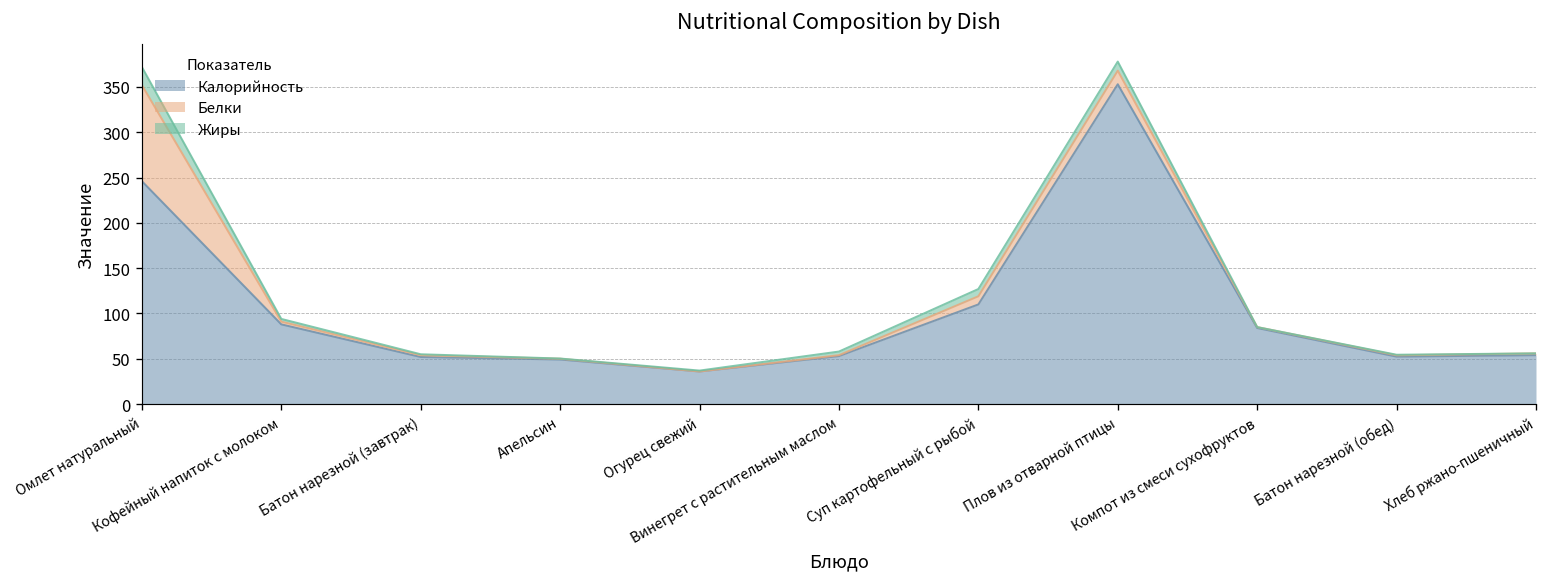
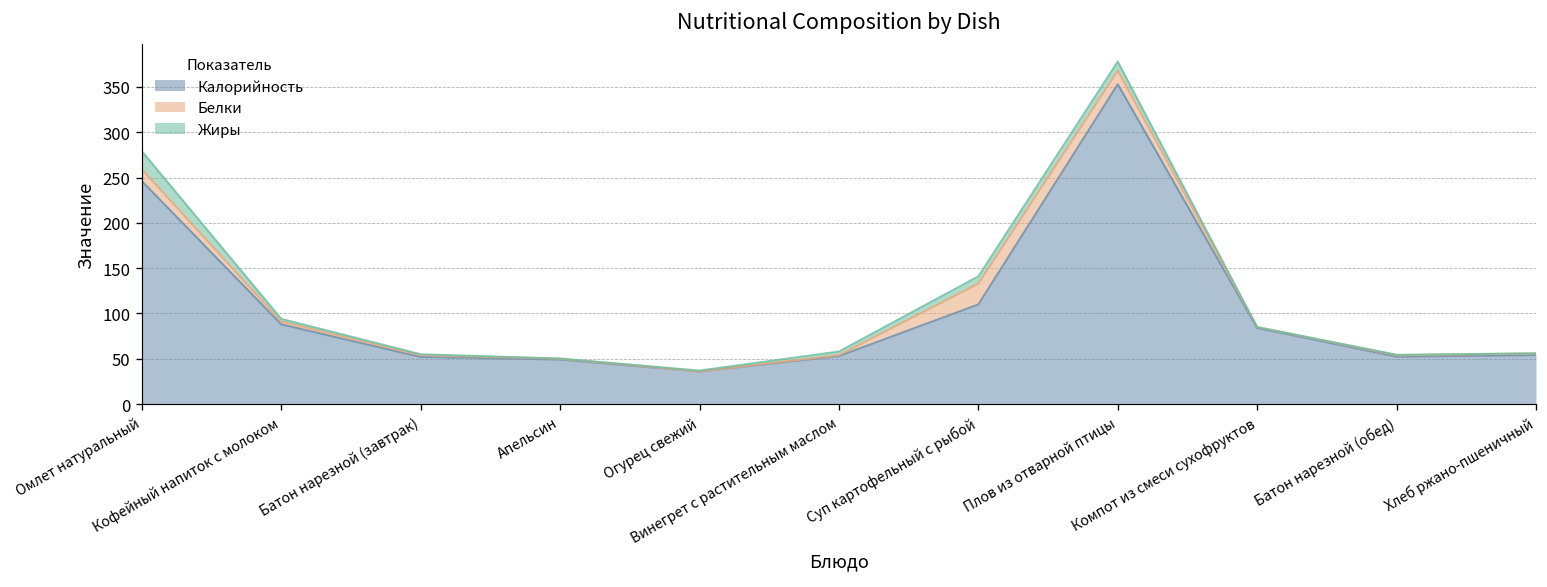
Белки, Омлет натуральный: 110 -> 10
Белки, Суп картофельный с рыбой: 10 -> 20
